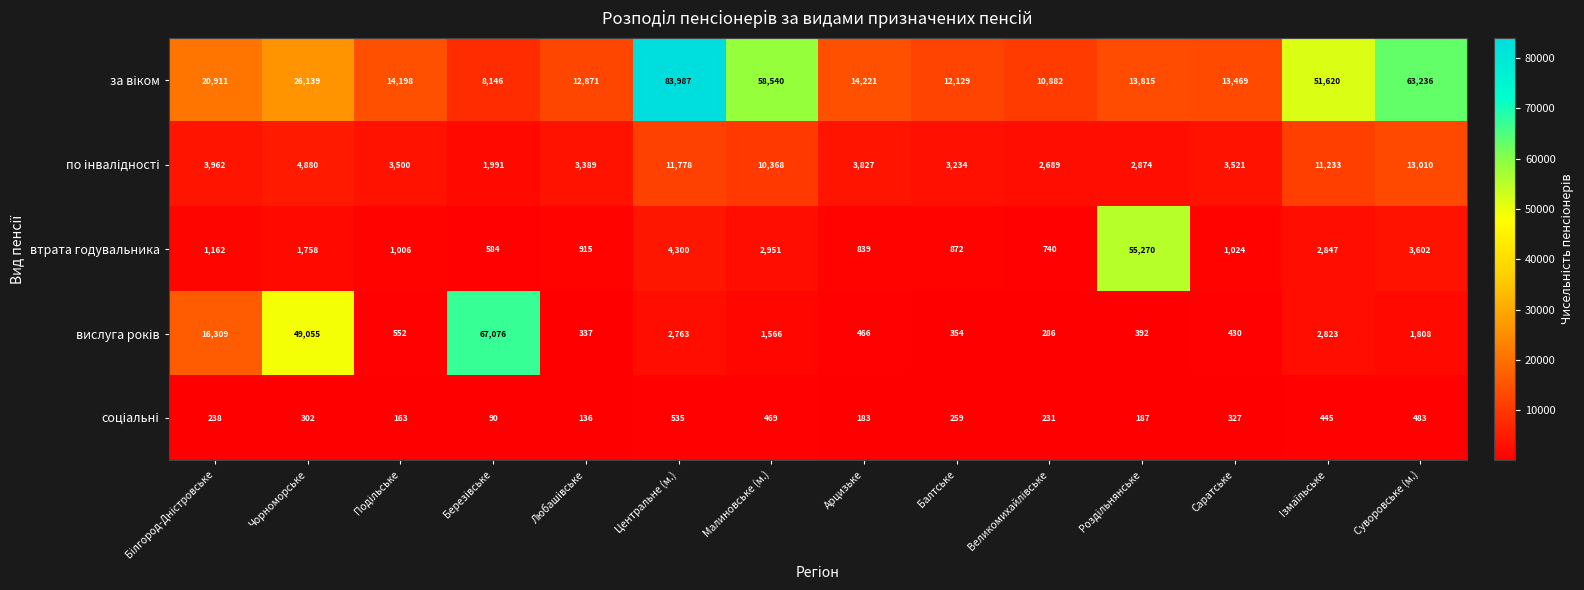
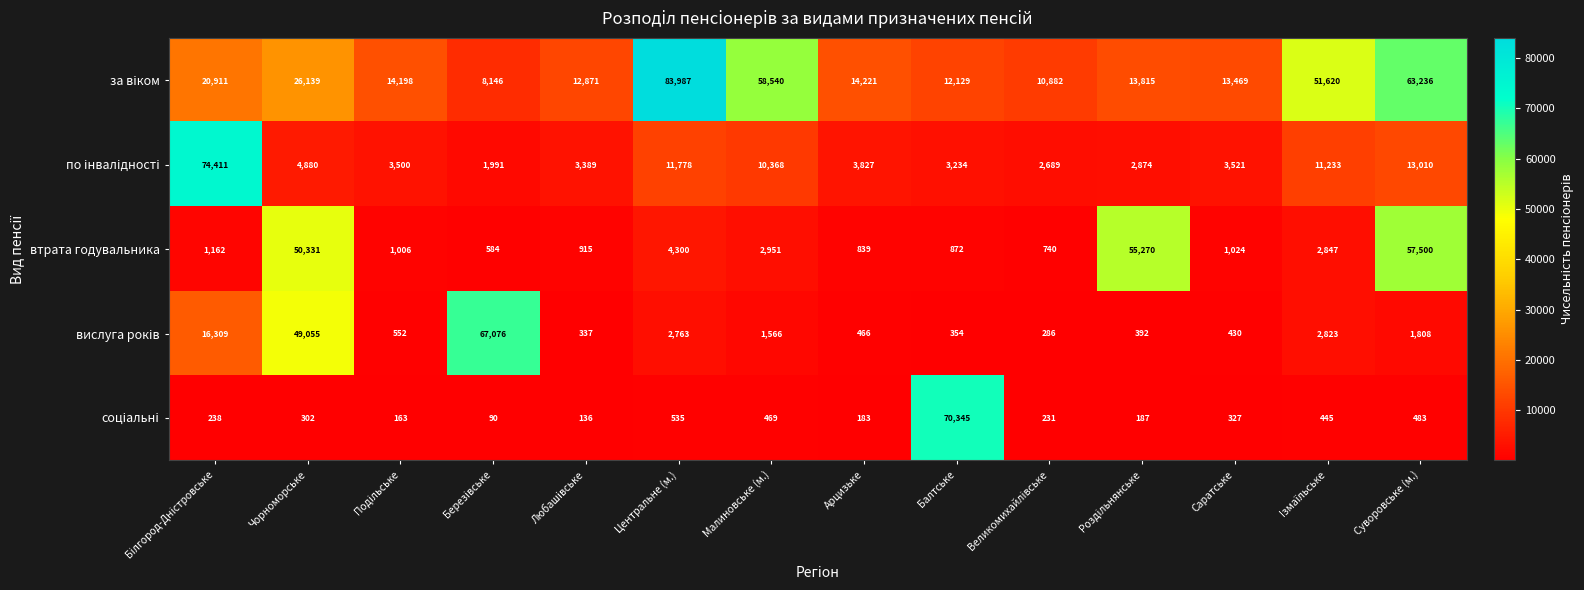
по інвалідності, Білгород-Дністровське: 3,962 -> 74,411
втрата годувальника, Чорноморське: 1,758 -> 50,331
втрата годувальника, Суворовське (м.): 3,602 -> 57,500
соціальні, Балтське: 259 -> 70,345
